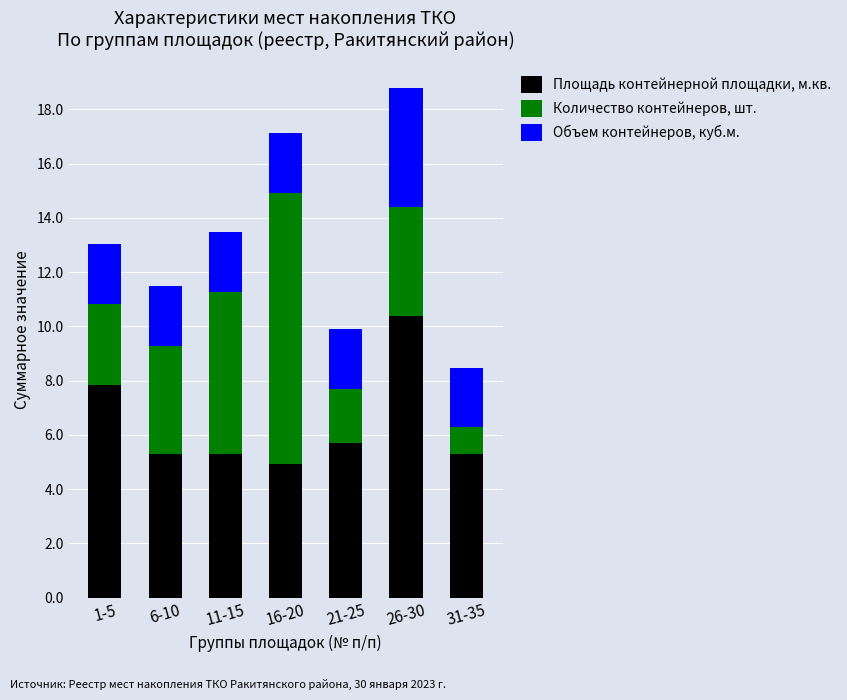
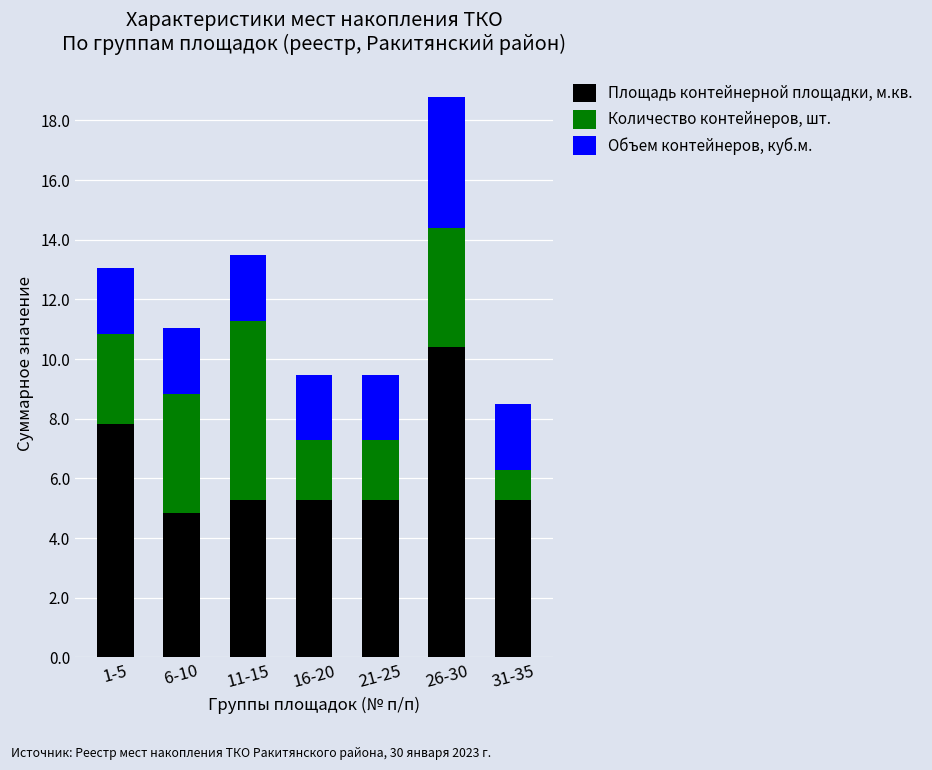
Площадь контейнерной площадки, м.кв., 6-10: 5.3 -> 4.8
Площадь контейнерной площадки, м.кв., 16-20: 4.9 -> 5.3
Количество контейнеров, шт., 16-20: 10 -> 2
Площадь контейнерной площадки, м.кв., 21-25: 5.7 -> 5.3
